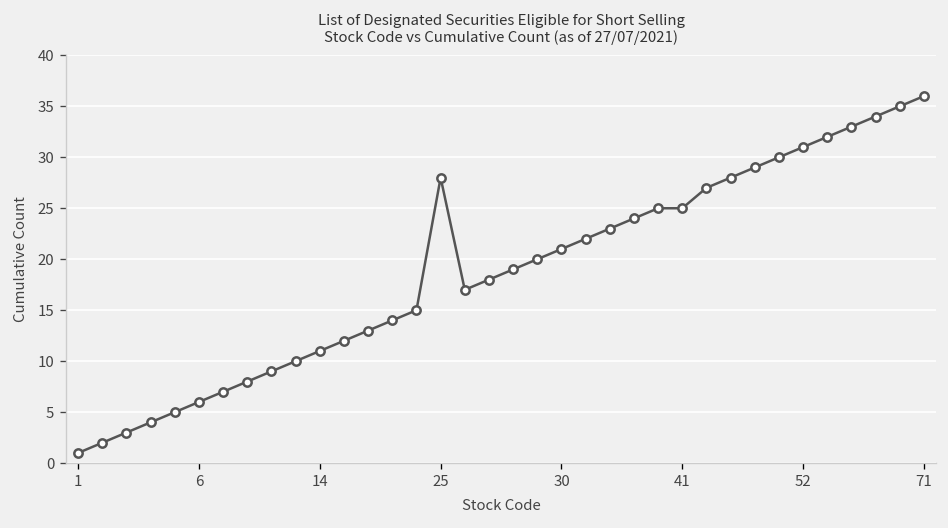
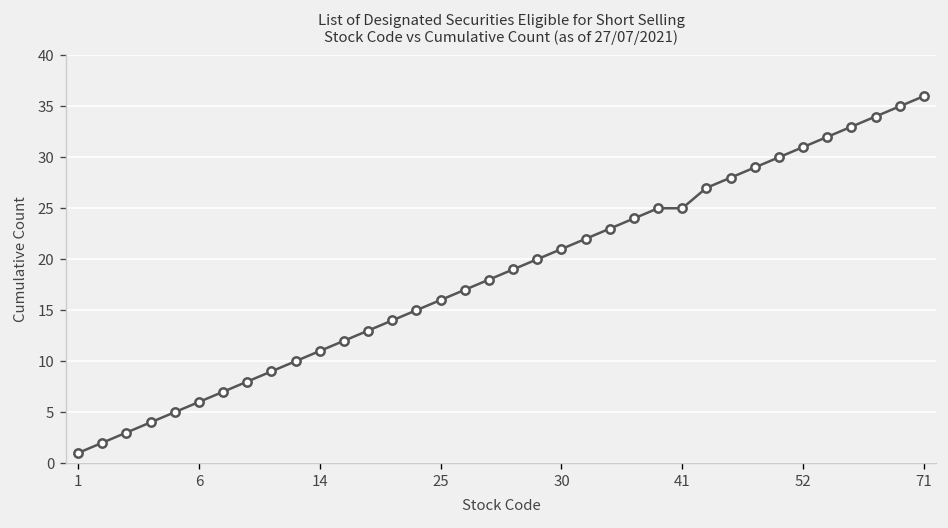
25: 28 -> 16
